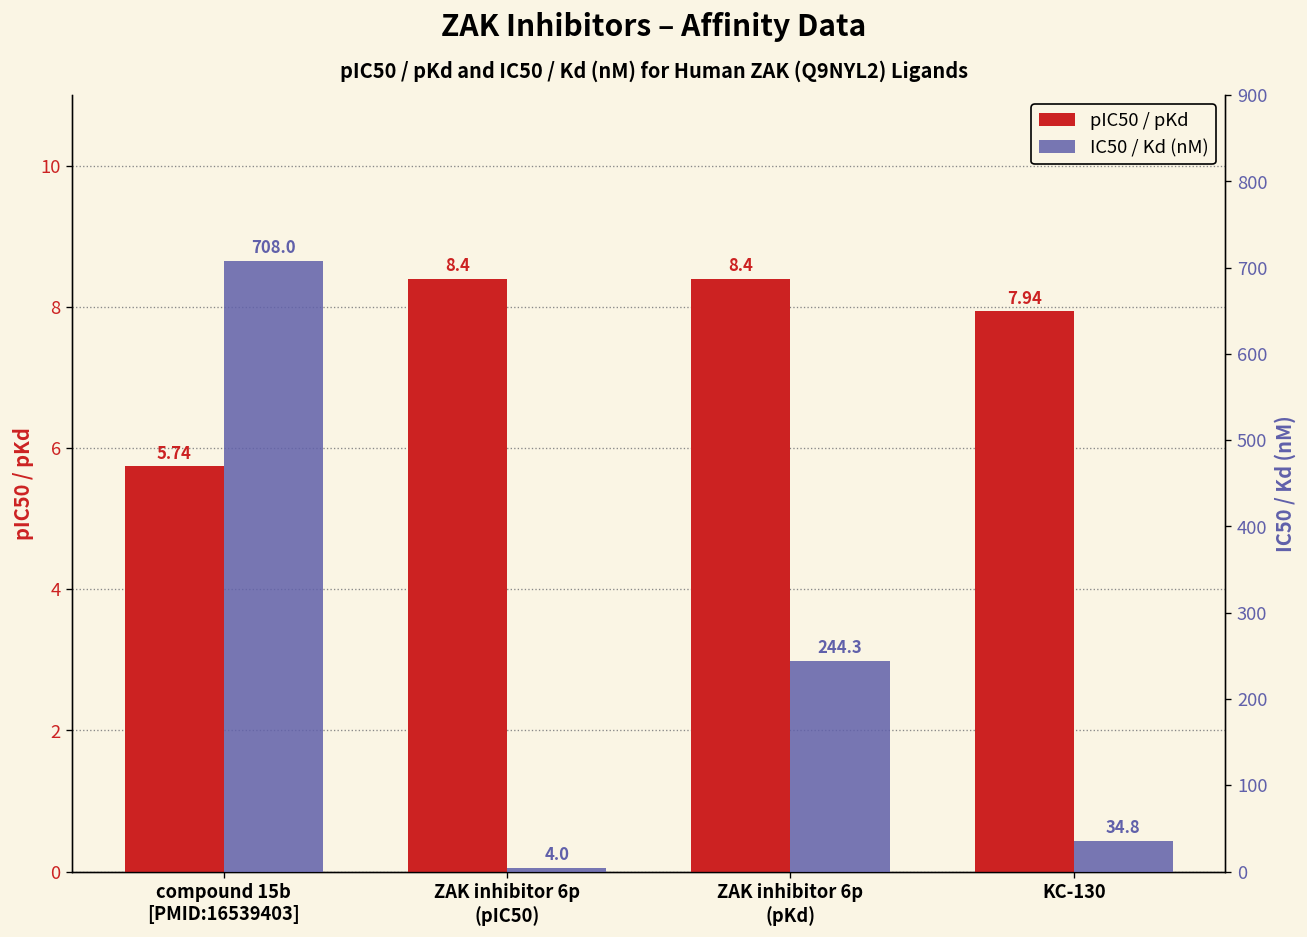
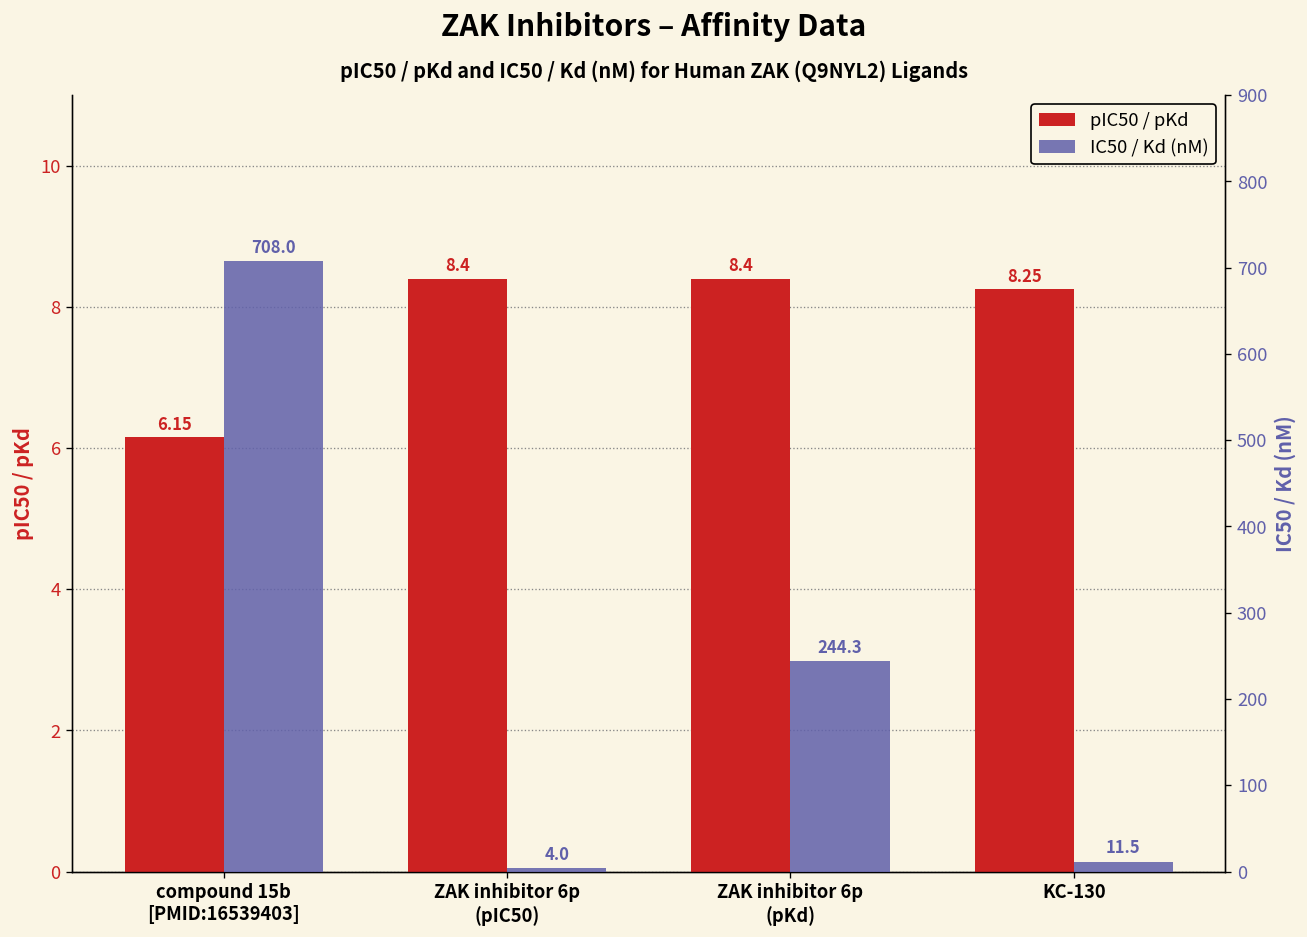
pIC50 / pKd, compound 15b [PMID:16539403]: 5.74 -> 6.15
pIC50 / pKd, KC-130: 7.94 -> 8.25
IC50 / Kd (nM), KC-130: 34.8 -> 11.5
